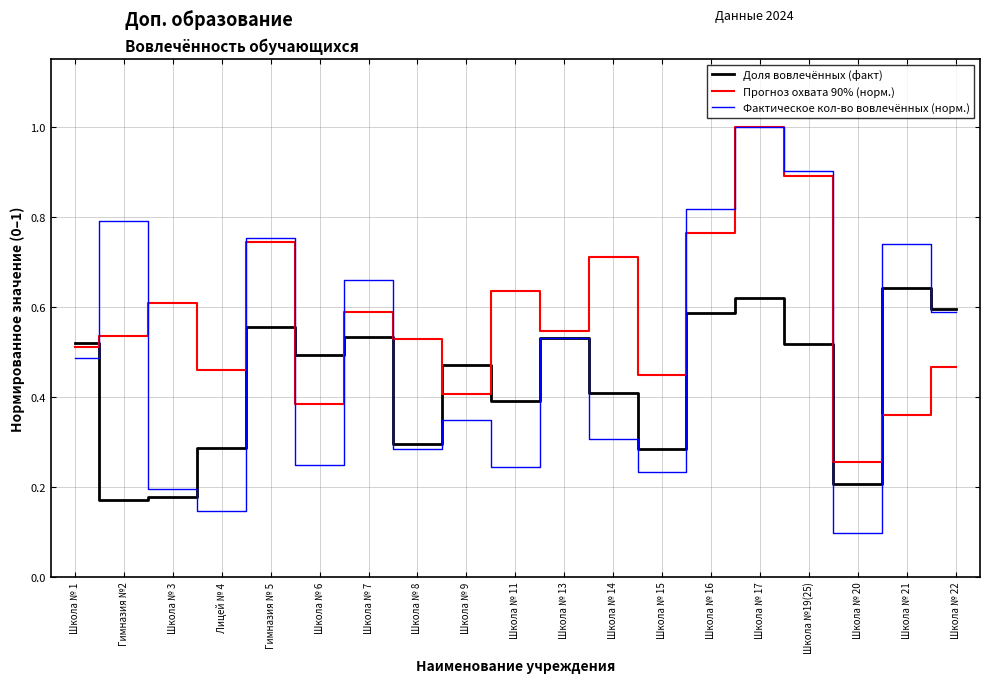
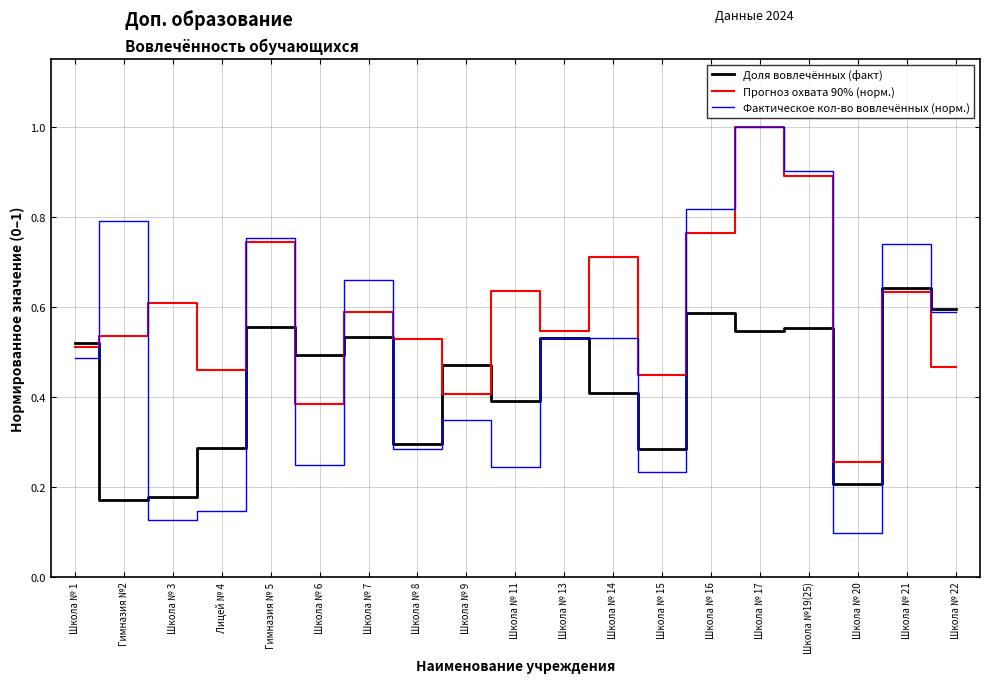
Фактическое кол-во вовлечённых (норм.), Школа № 3: 0.20 -> 0.13
Фактическое кол-во вовлечённых (норм.), Школа № 14: 0.31 -> 0.53
Доля вовлечённых (факт), Школа № 17: 0.62 -> 0.55
Доля вовлечённых (факт), Школа №19(25): 0.52 -> 0.55
Прогноз охвата 90% (норм.), Школа № 21: 0.36 -> 0.63
